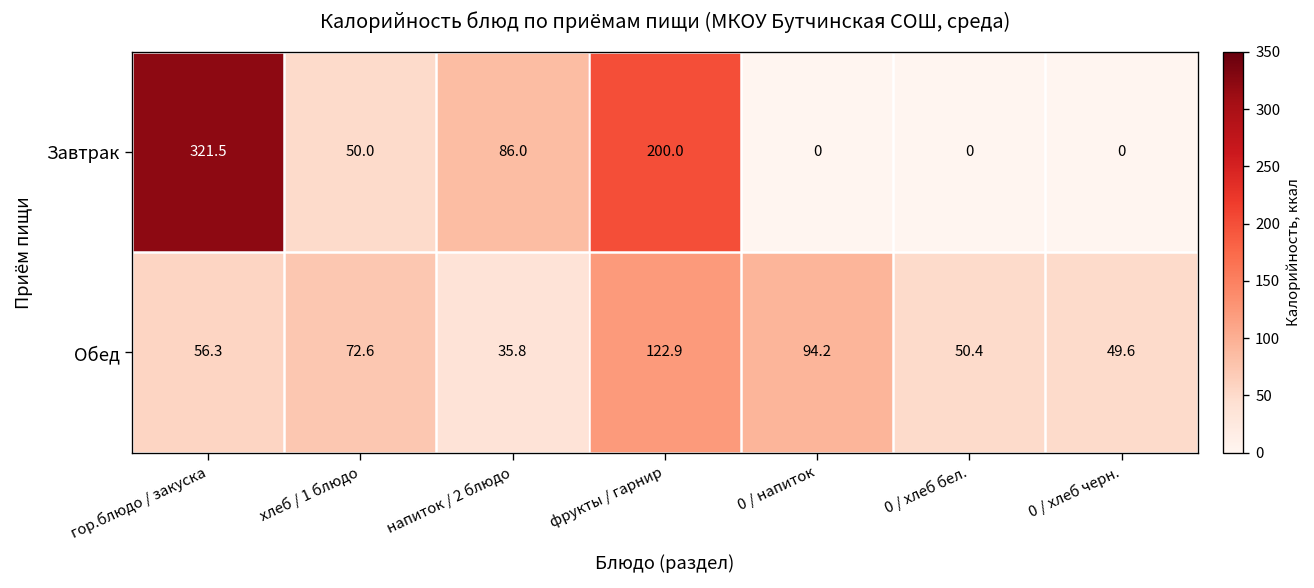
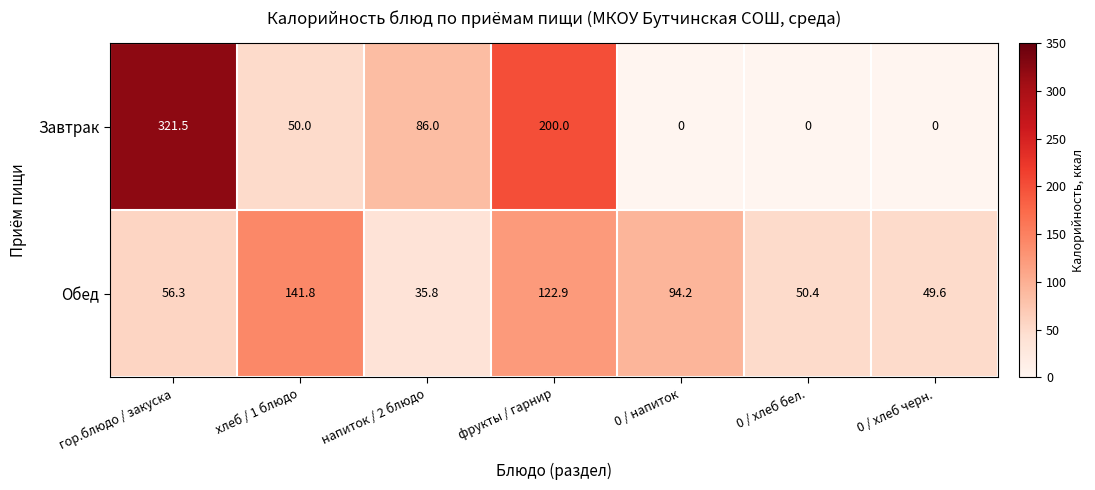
Обед, хлеб / 1 блюдо: 72.6 -> 141.8
